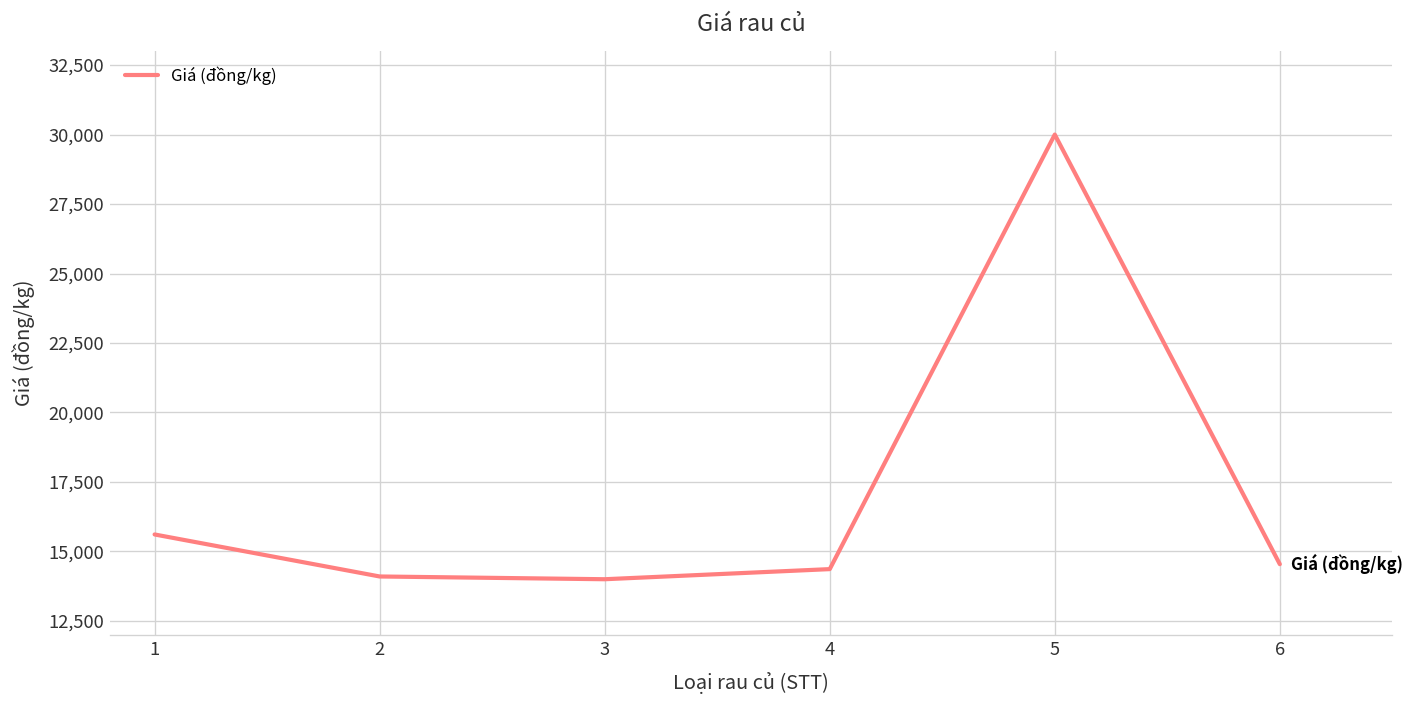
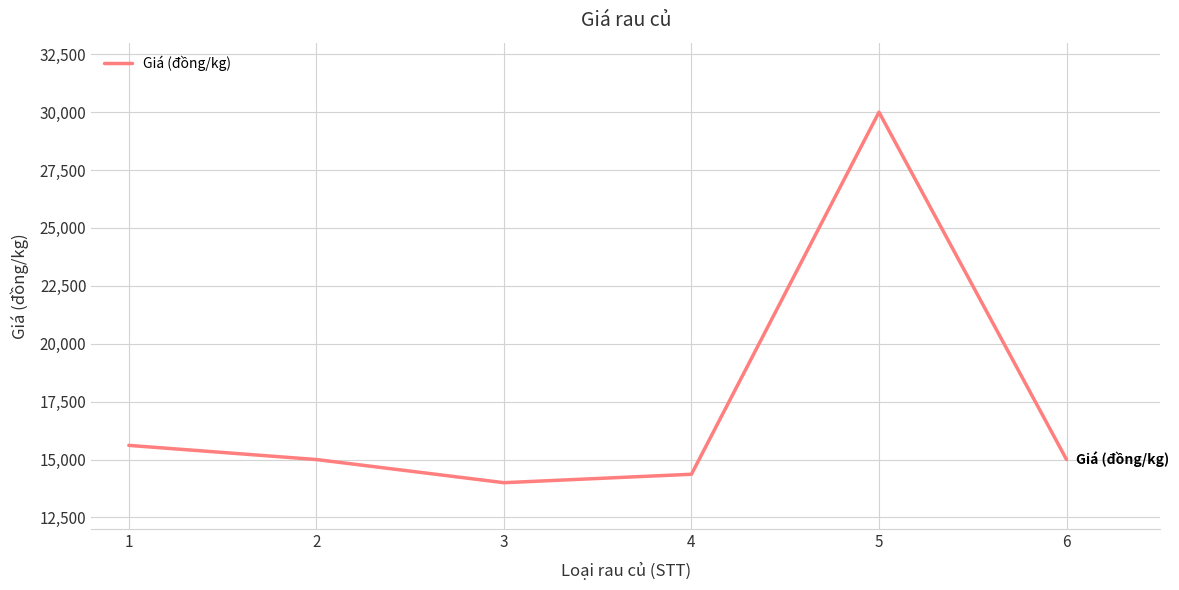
2: 14,100 -> 15,000
6: 14,500 -> 15,000
